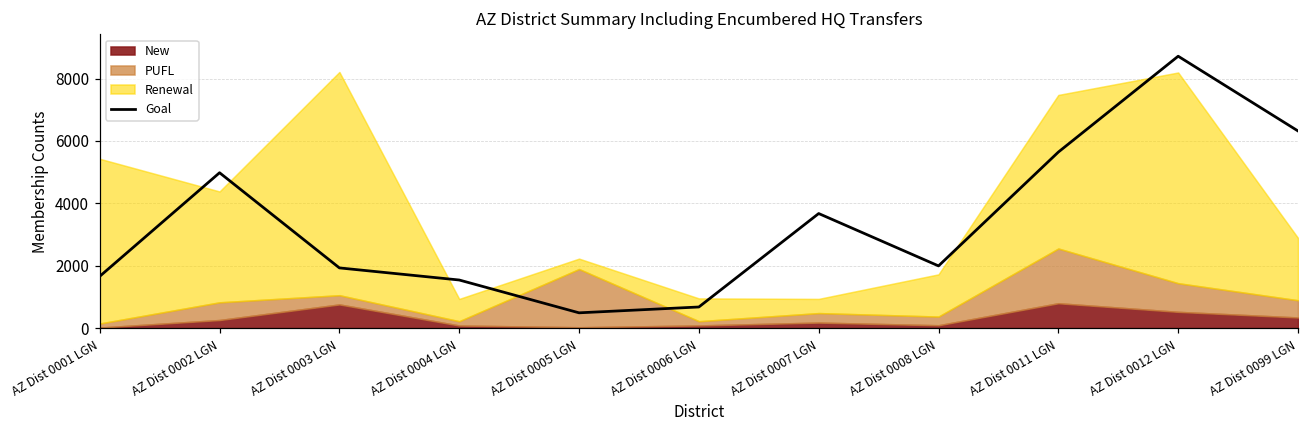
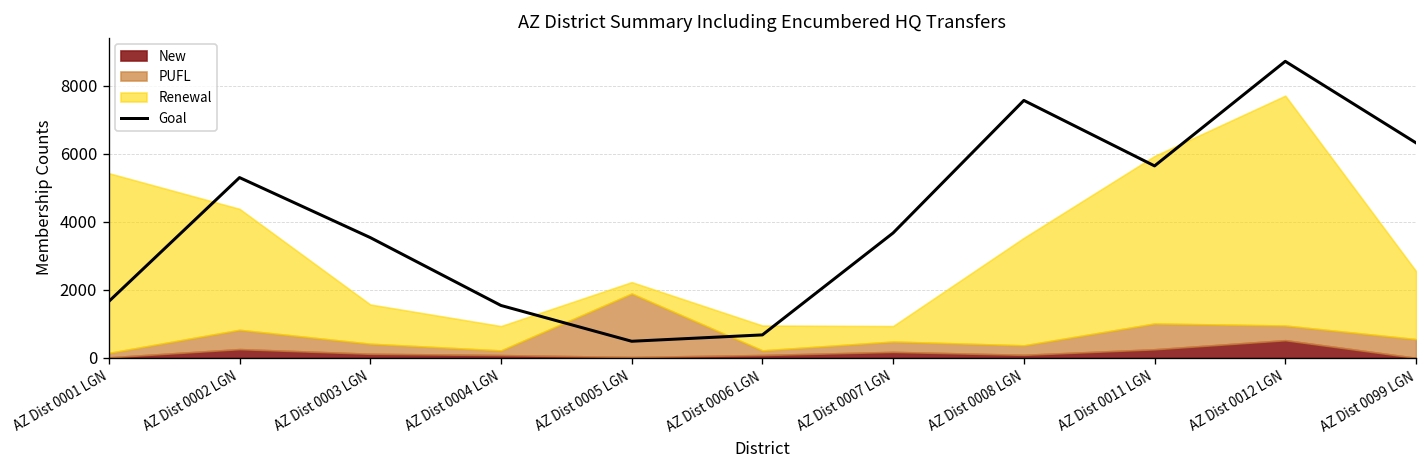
Goal, AZ Dist 0002 LGN: 5000 -> 5300
Goal, AZ Dist 0003 LGN: 1900 -> 3500
New, AZ Dist 0003 LGN: 800 -> 100
Renewal, AZ Dist 0003 LGN: 7200 -> 1200
Goal, AZ Dist 0008 LGN: 2000 -> 7600
Renewal, AZ Dist 0008 LGN: 1400 -> 3200
New, AZ Dist 0011 LGN: 800 -> 300
PUFL, AZ Dist 0011 LGN: 1800 -> 800
PUFL, AZ Dist 0012 LGN: 900 -> 400
New, AZ Dist 0099 LGN: 300 -> 0
